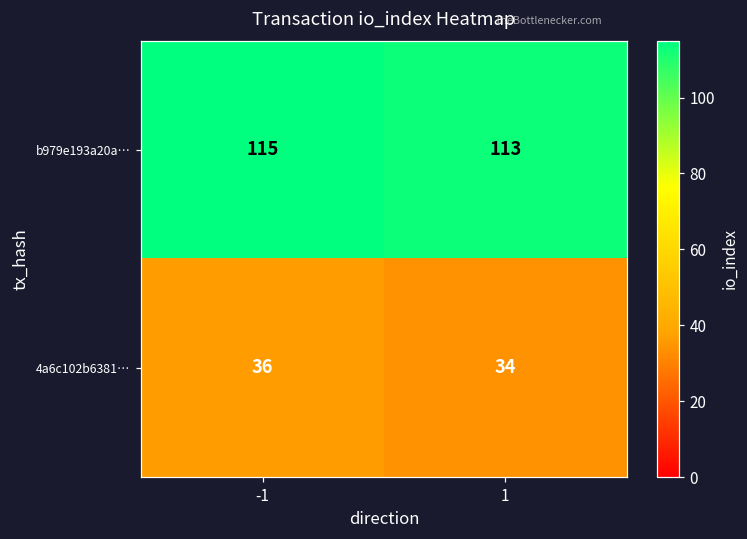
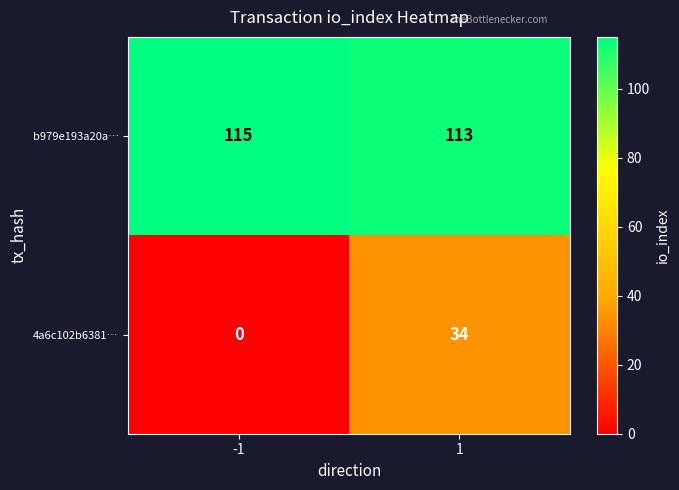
4a6c102b6381…, -1: 36 -> 0
